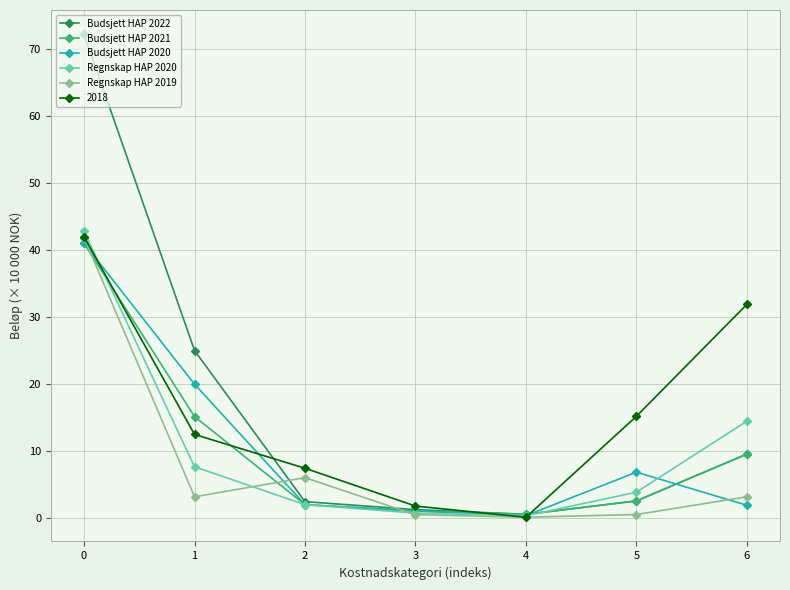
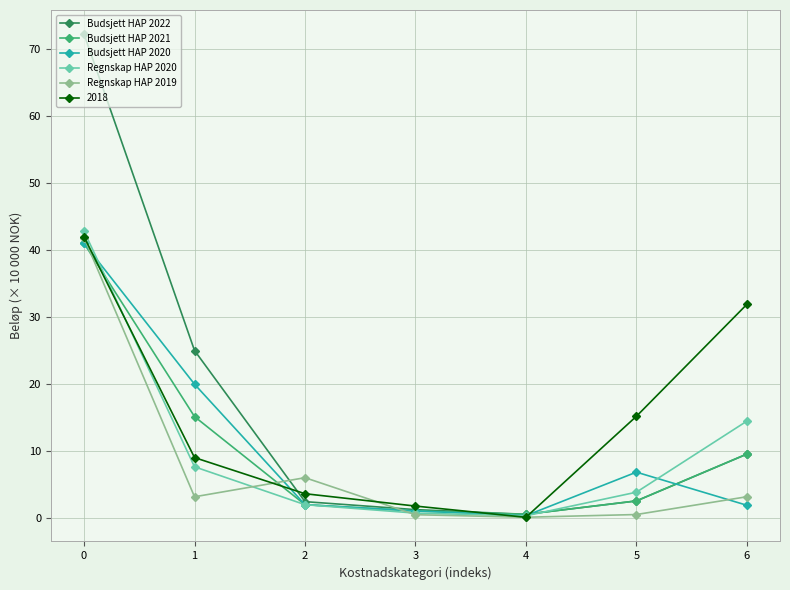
2018, 1: 12 -> 9
2018, 2: 7 -> 4
